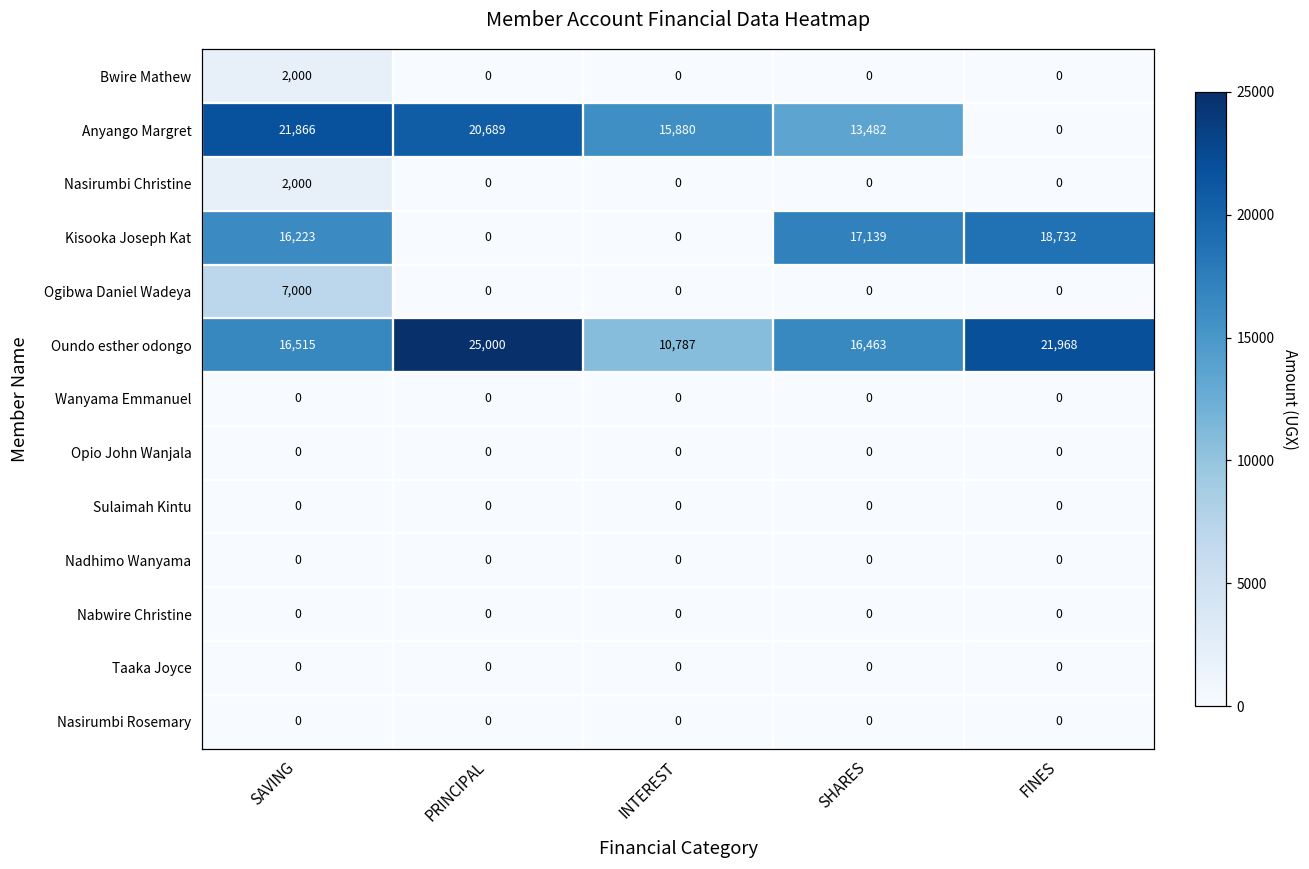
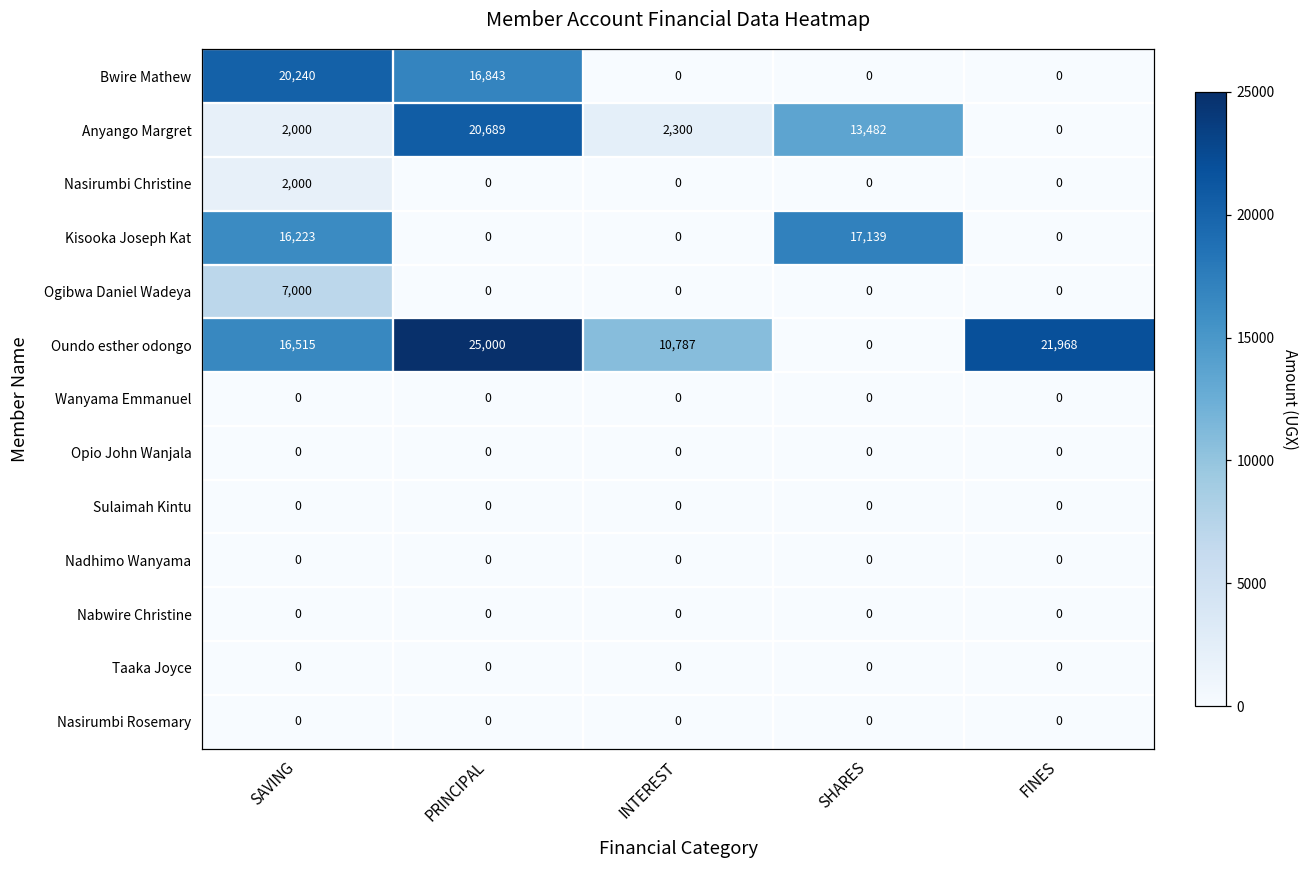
Bwire Mathew, SAVING: 2,000 -> 20,240
Bwire Mathew, PRINCIPAL: 0 -> 16,843
Anyango Margret, SAVING: 21,866 -> 2,000
Anyango Margret, INTEREST: 15,880 -> 2,300
Kisooka Joseph Kat, FINES: 18,732 -> 0
Oundo esther odongo, SHARES: 16,463 -> 0
